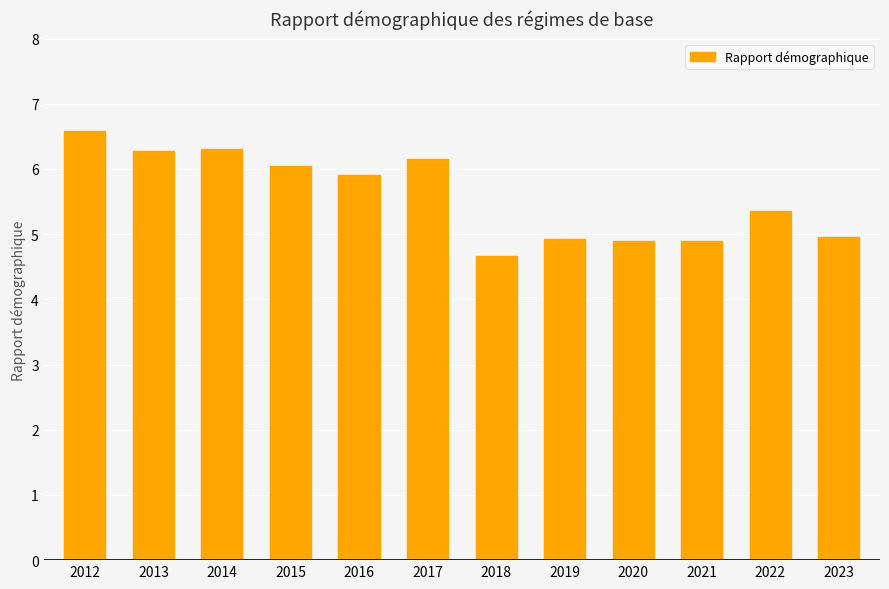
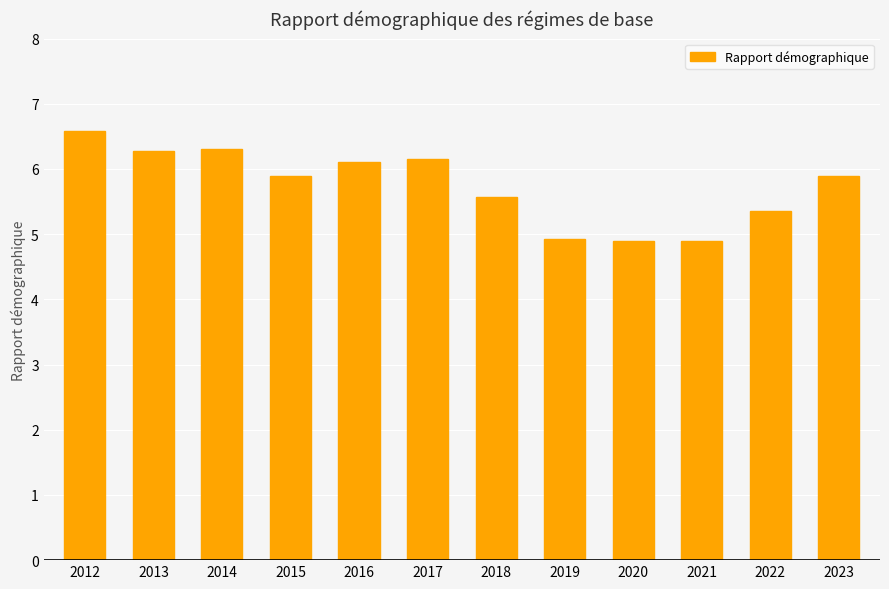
2015: 6.0 -> 5.9
2016: 5.9 -> 6.1
2018: 4.7 -> 5.6
2023: 5.0 -> 5.9
